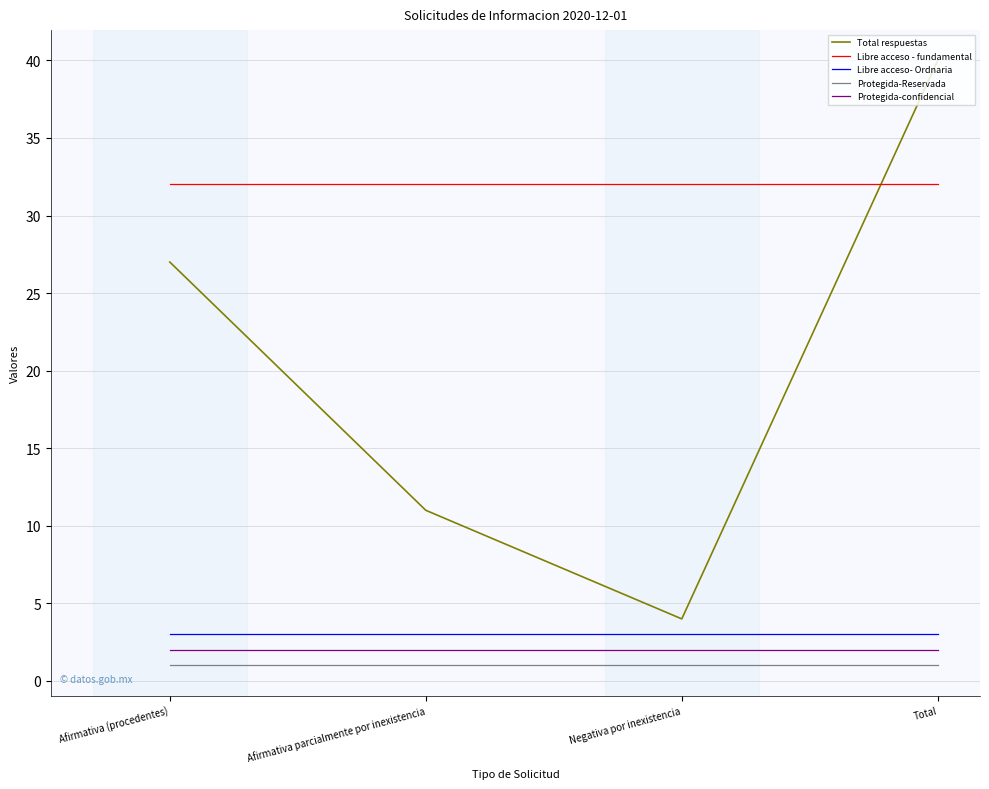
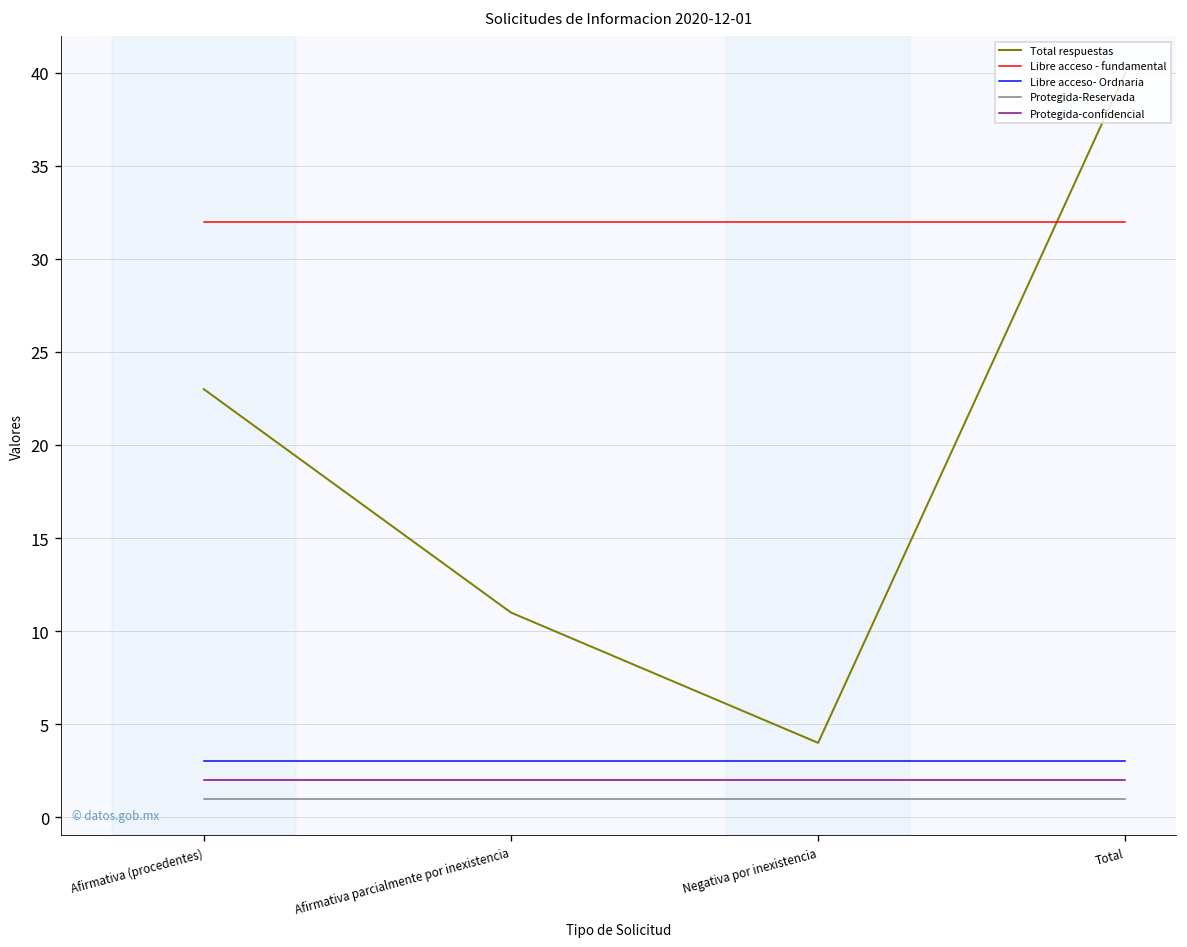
Total respuestas, Afirmativa (procedentes): 27 -> 23
